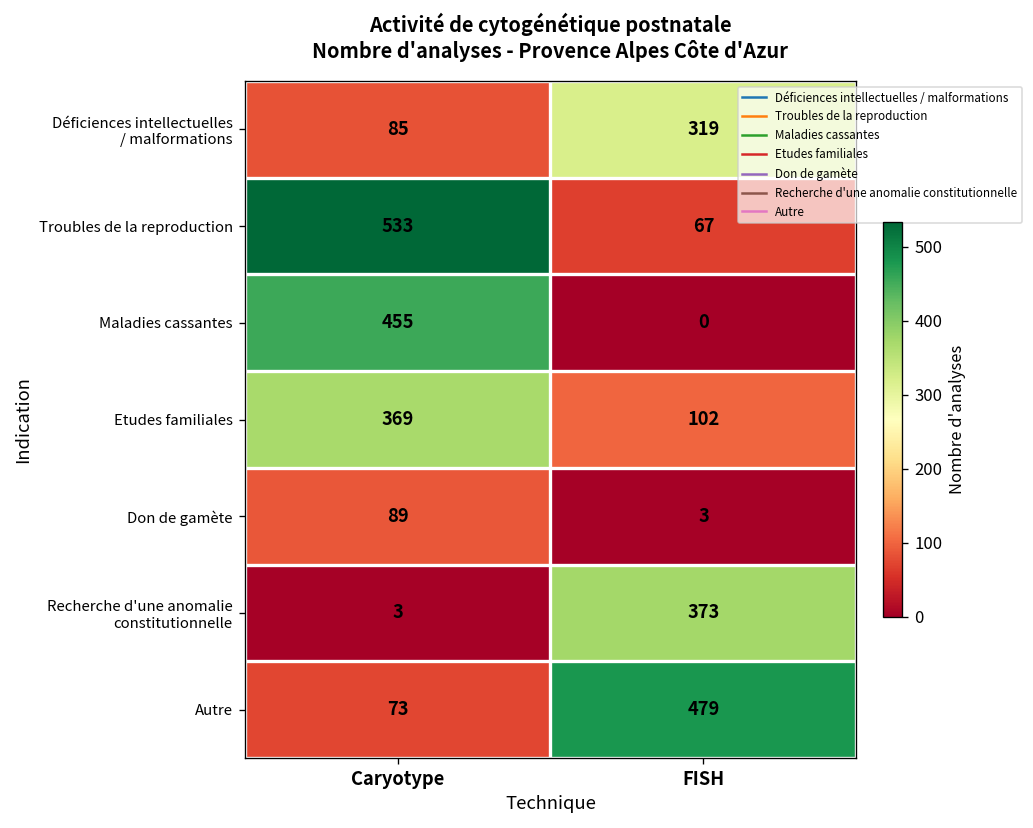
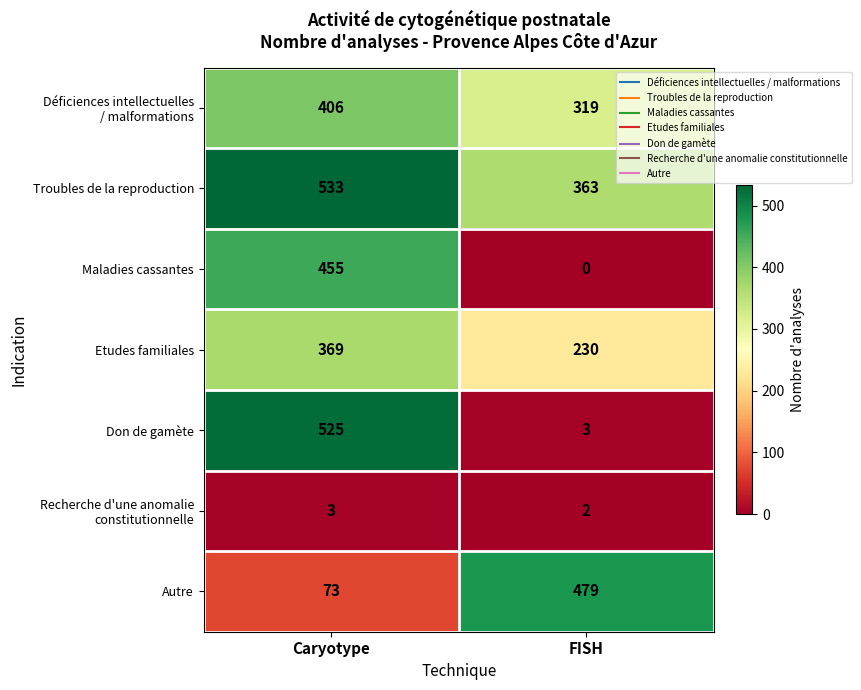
Déficiences intellectuelles / malformations, Caryotype: 85 -> 406
Troubles de la reproduction, FISH: 67 -> 363
Etudes familiales, FISH: 102 -> 230
Don de gamète, Caryotype: 89 -> 525
Recherche d'une anomalie constitutionnelle, FISH: 373 -> 2
